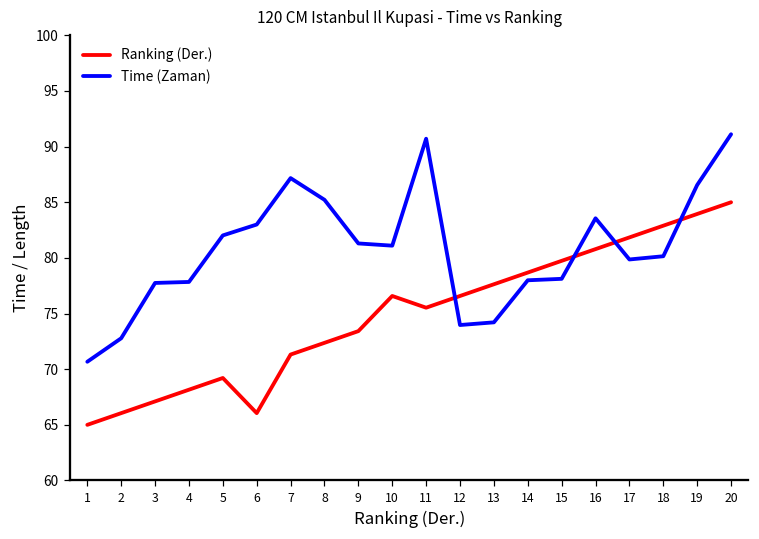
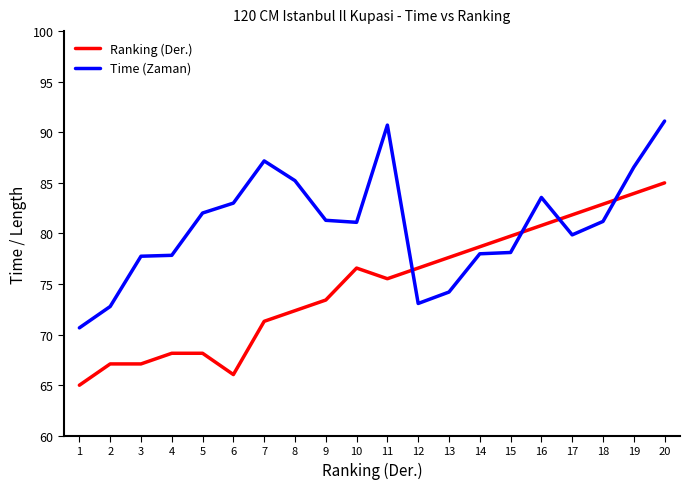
Ranking (Der.), 2: 66.1 -> 67.1
Ranking (Der.), 5: 69.2 -> 68.2
Time (Zaman), 12: 74.0 -> 73.1
Time (Zaman), 18: 80.2 -> 81.2
